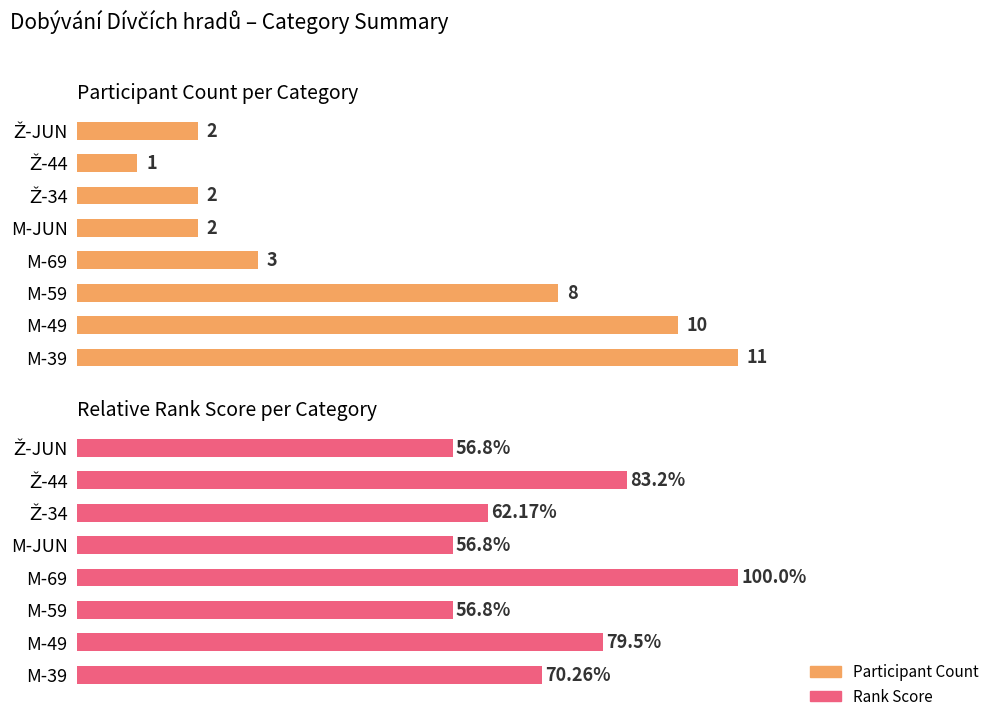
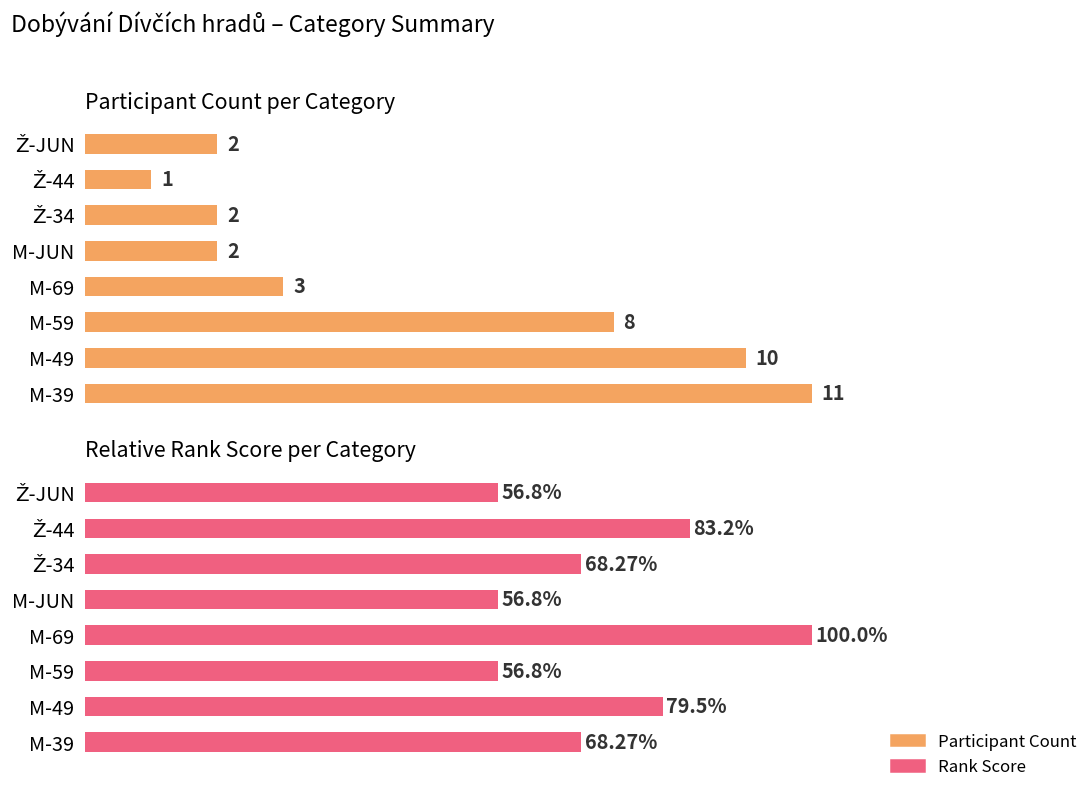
Relative Rank Score per Category, Ž-34: 62.17% -> 68.27%
Relative Rank Score per Category, M-39: 70.26% -> 68.27%
